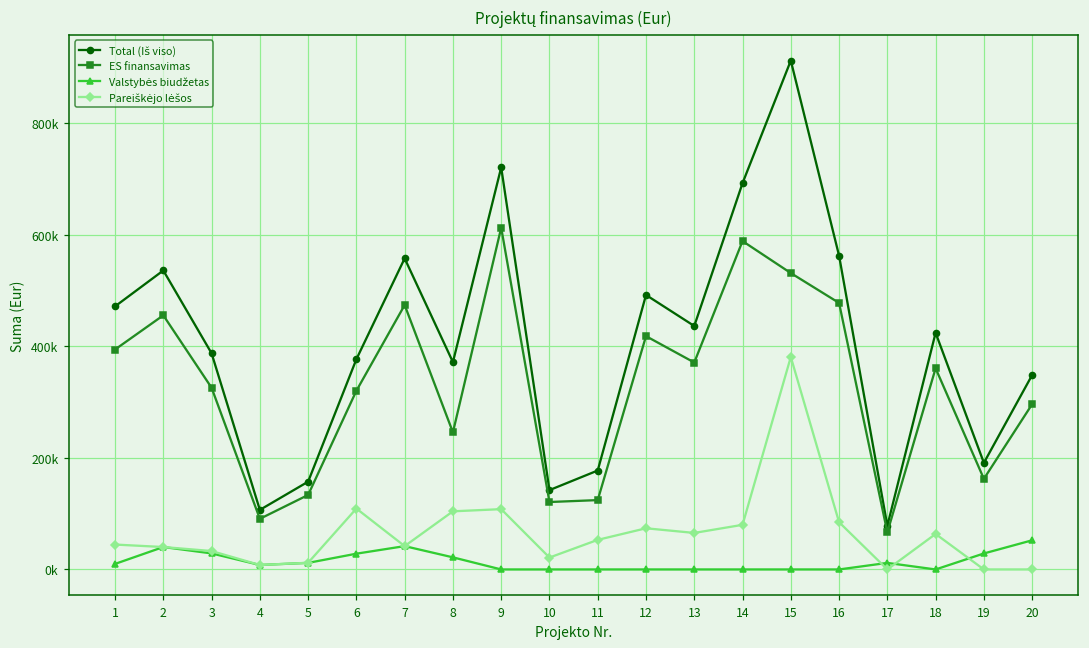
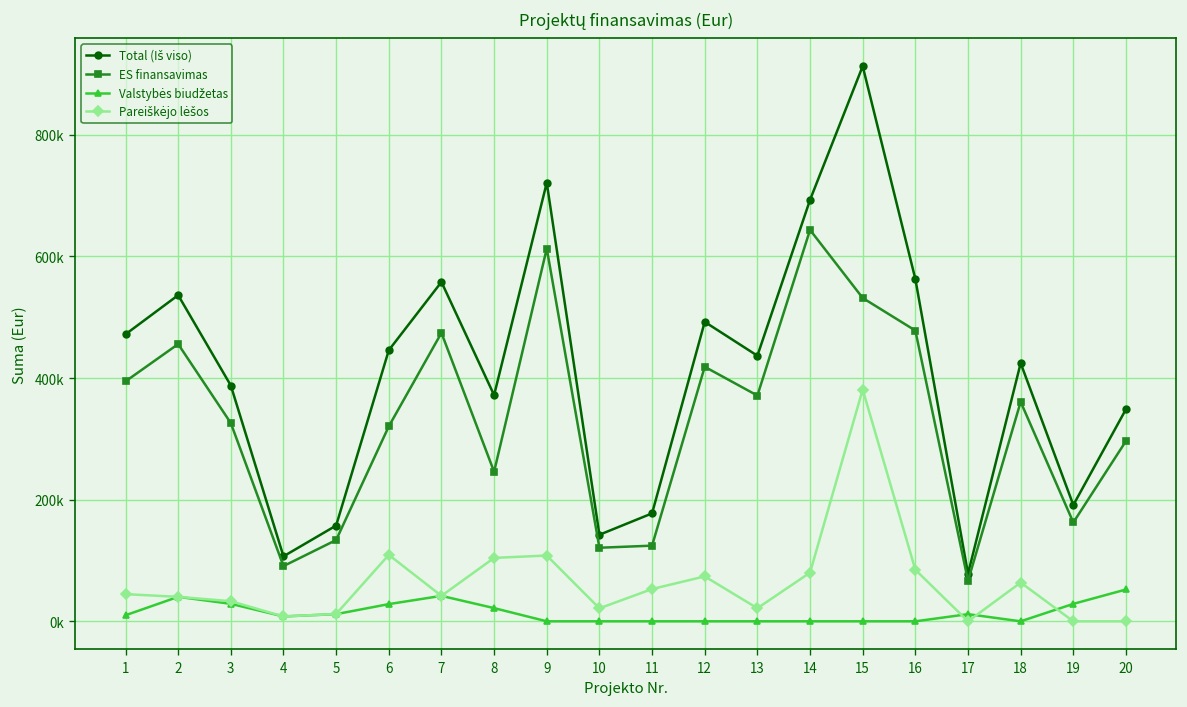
Total (Iš viso), 6: 380000 -> 450000
Pareiškėjo lėšos, 13: 70000 -> 20000
ES finansavimas, 14: 590000 -> 640000
